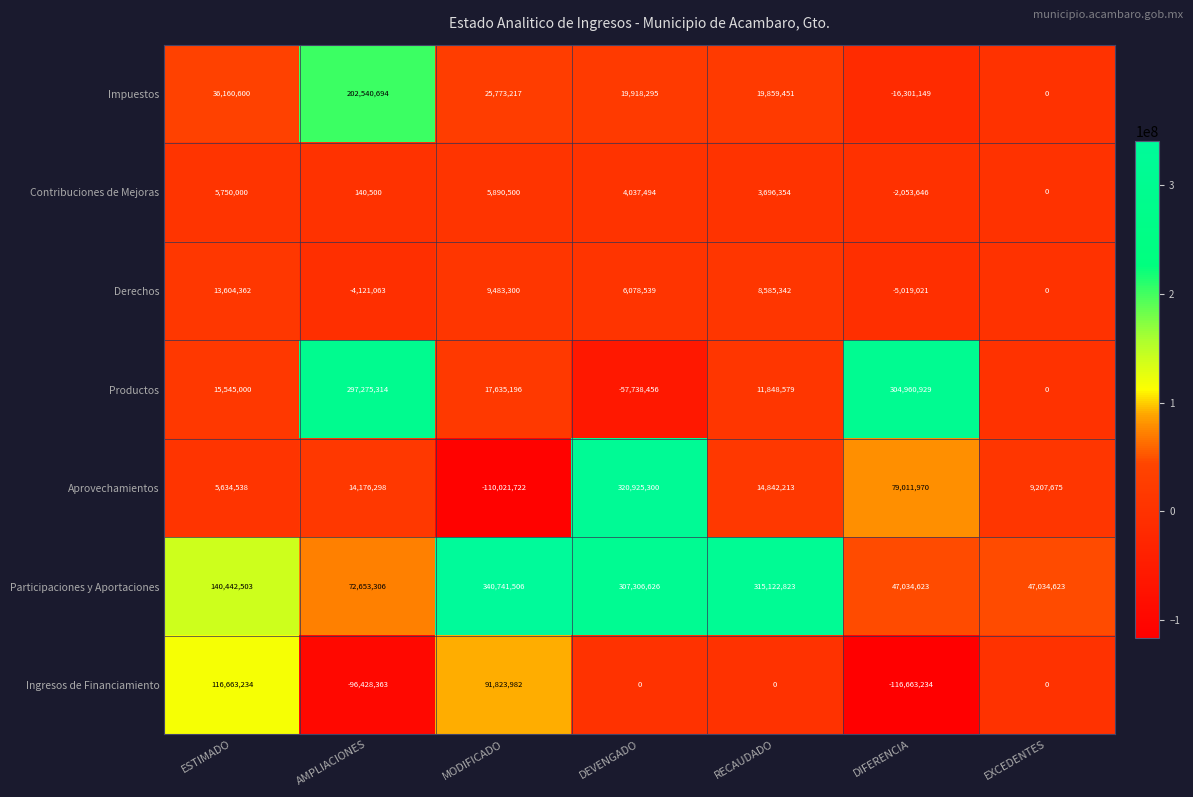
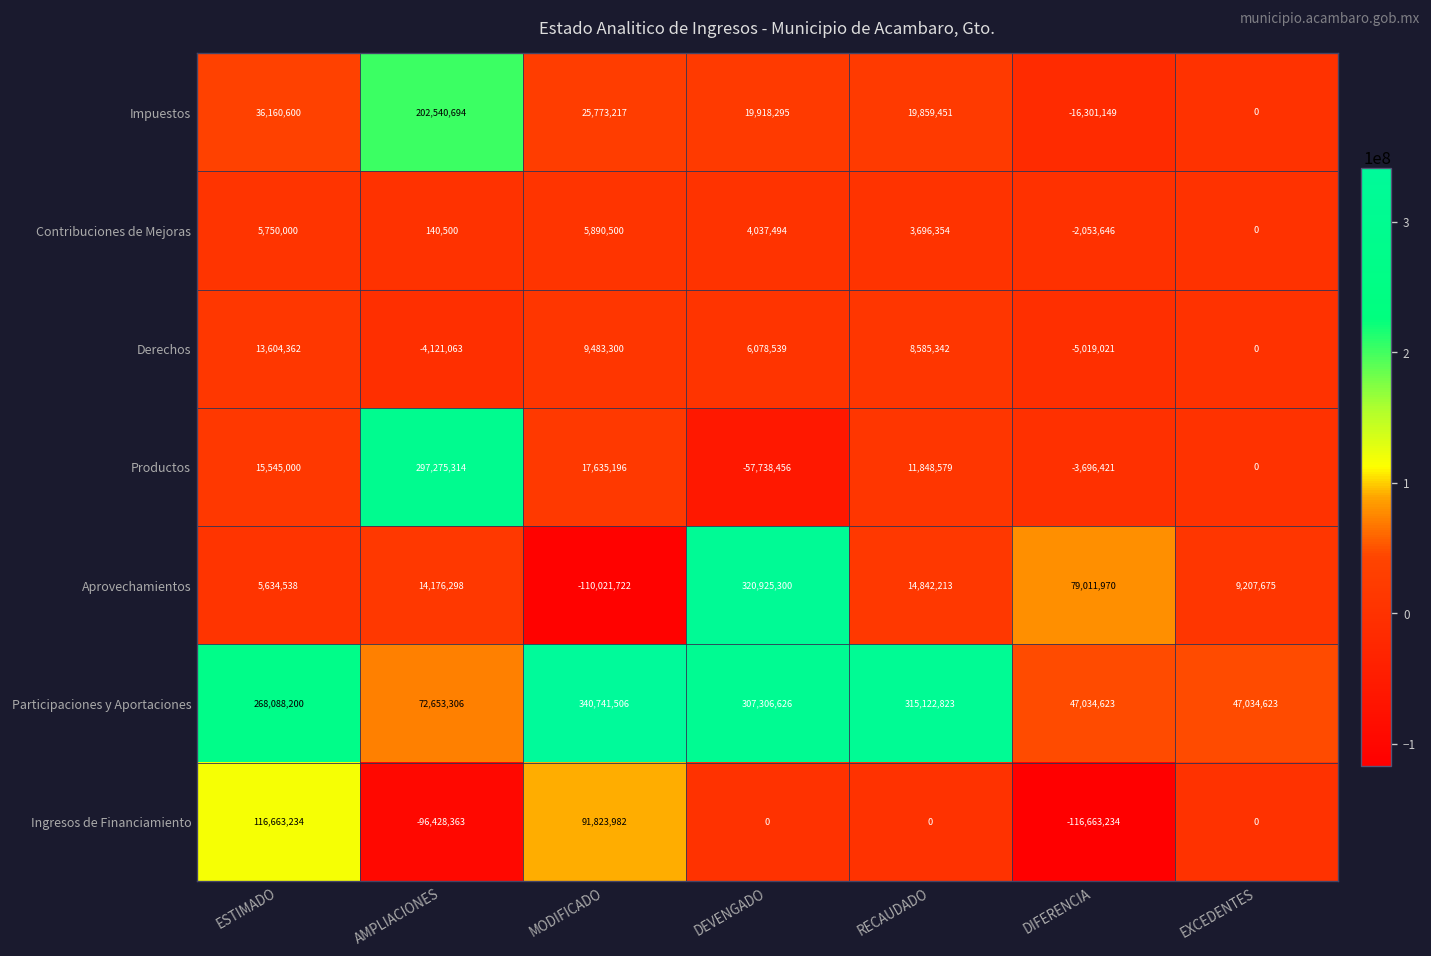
Productos, DIFERENCIA: 304,960,929 -> -3,696,421
Participaciones y Aportaciones, ESTIMADO: 140,442,503 -> 268,088,200
